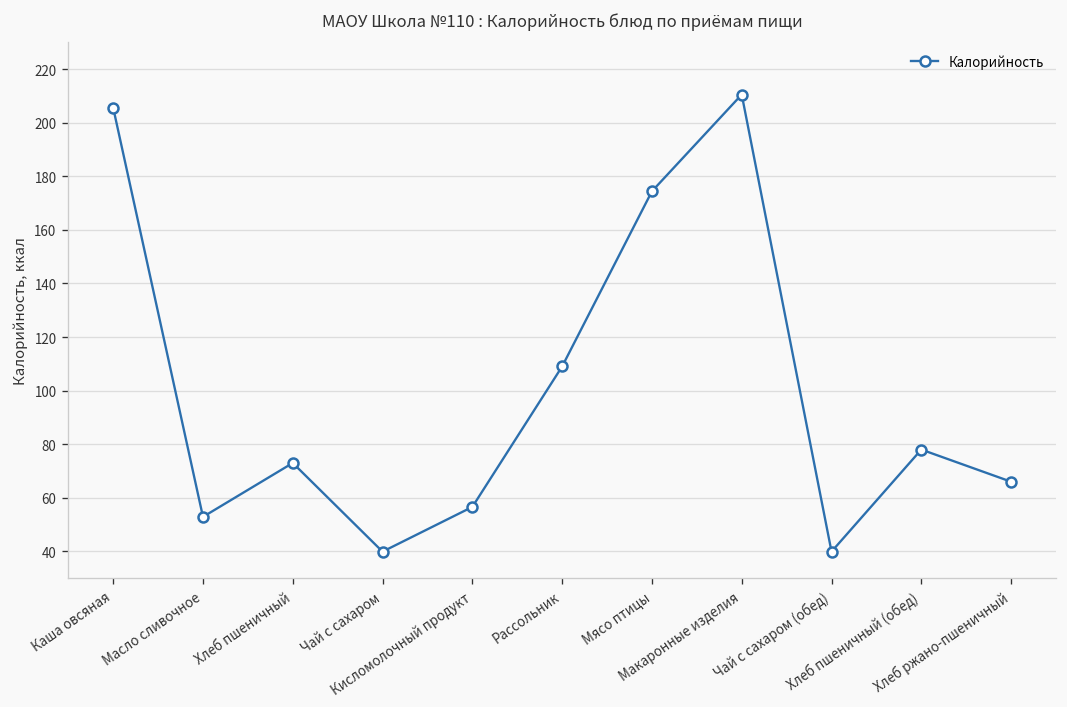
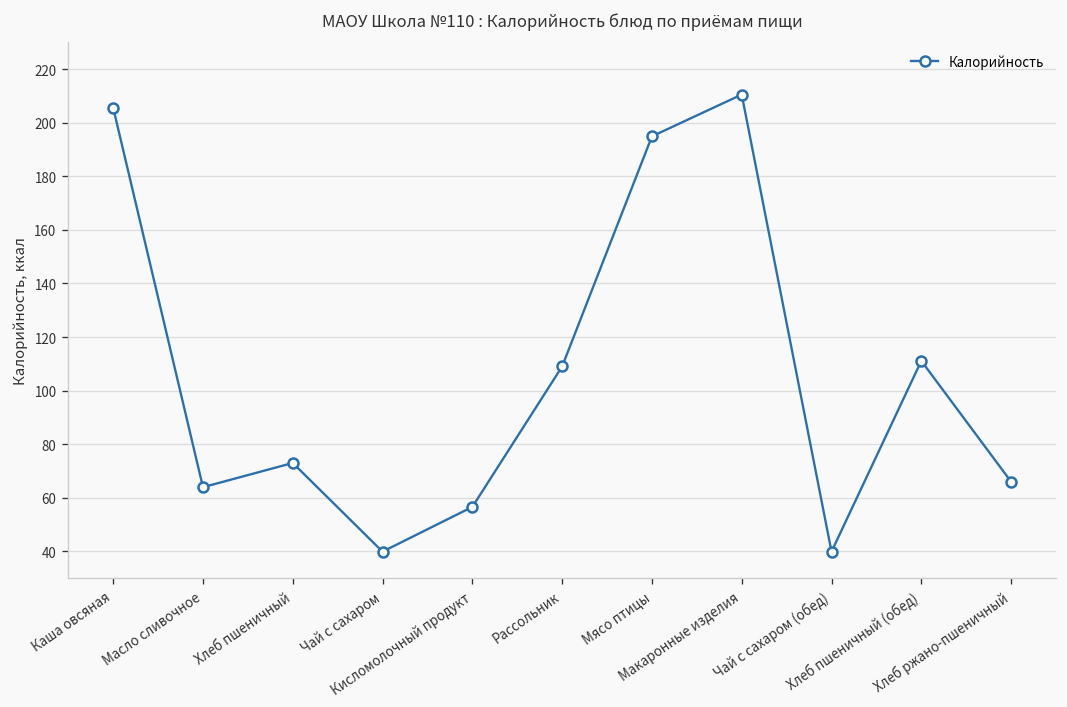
Масло сливочное: 53 -> 64
Мясо птицы: 174 -> 195
Хлеб пшеничный (обед): 78 -> 111
